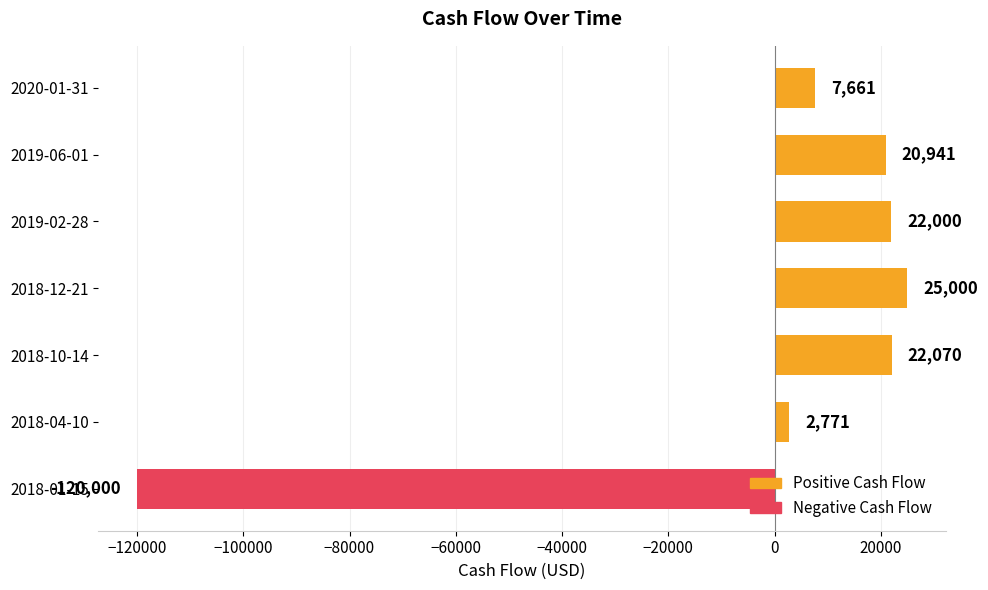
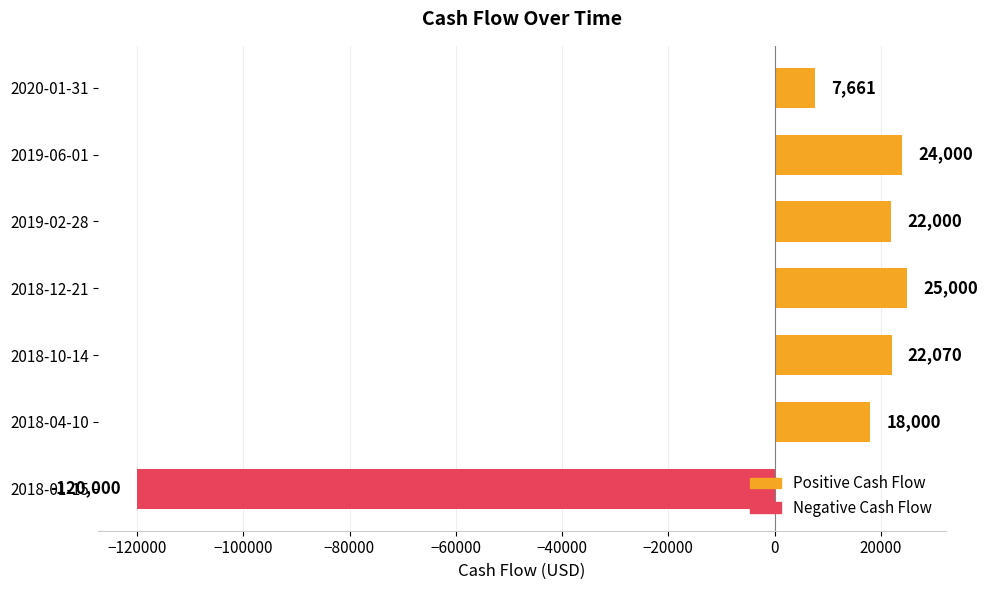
2019-06-01: 20,941 -> 24,000
2018-04-10: 2,771 -> 18,000
